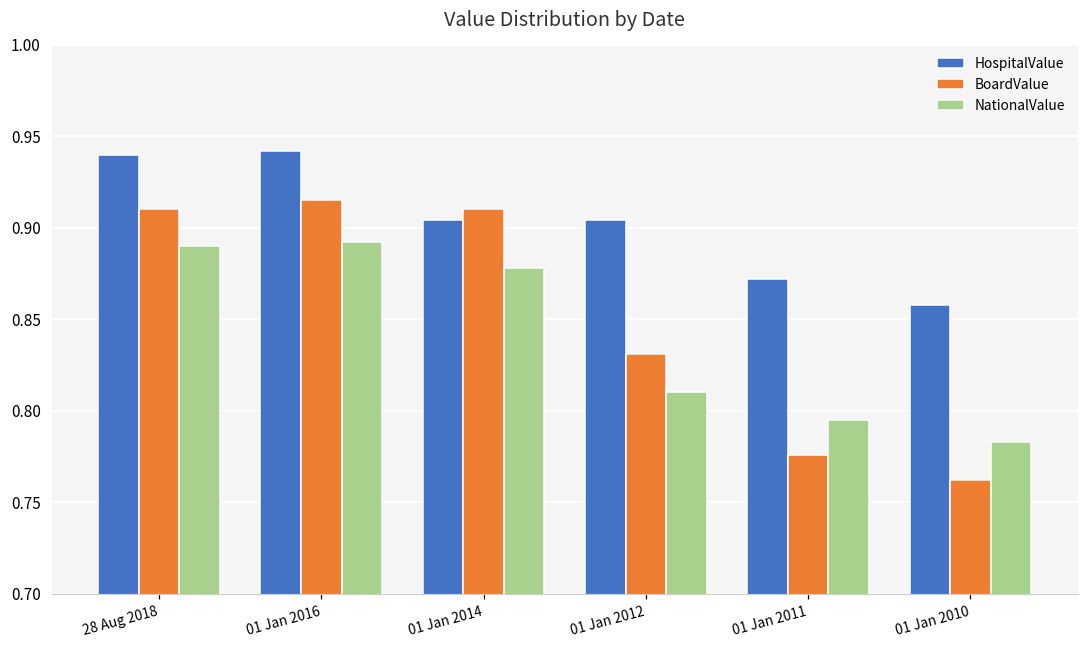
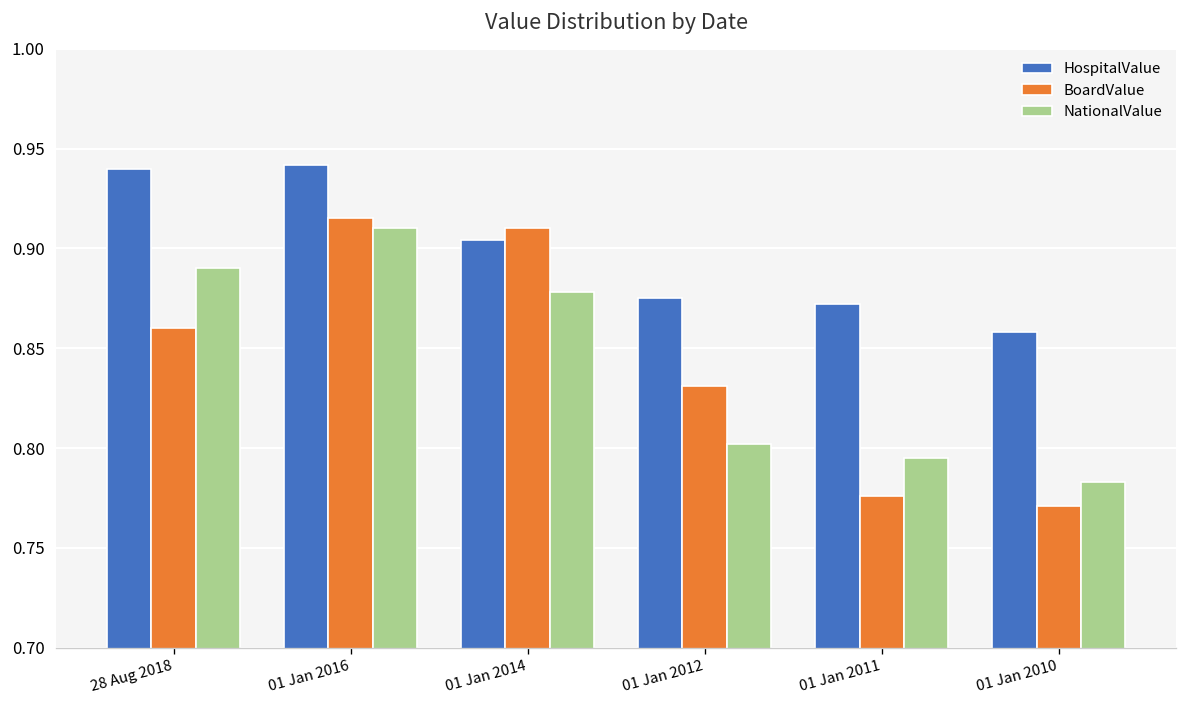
BoardValue, 28 Aug 2018: 0.91 -> 0.86
NationalValue, 01 Jan 2016: 0.892 -> 0.910
HospitalValue, 01 Jan 2012: 0.904 -> 0.875
NationalValue, 01 Jan 2012: 0.810 -> 0.802
BoardValue, 01 Jan 2010: 0.762 -> 0.771
